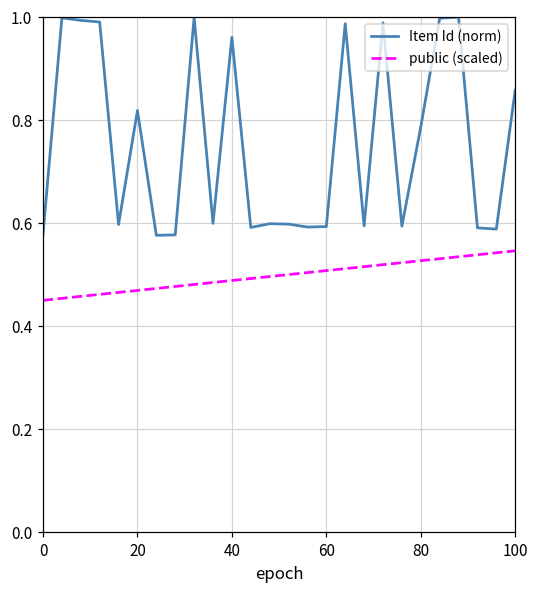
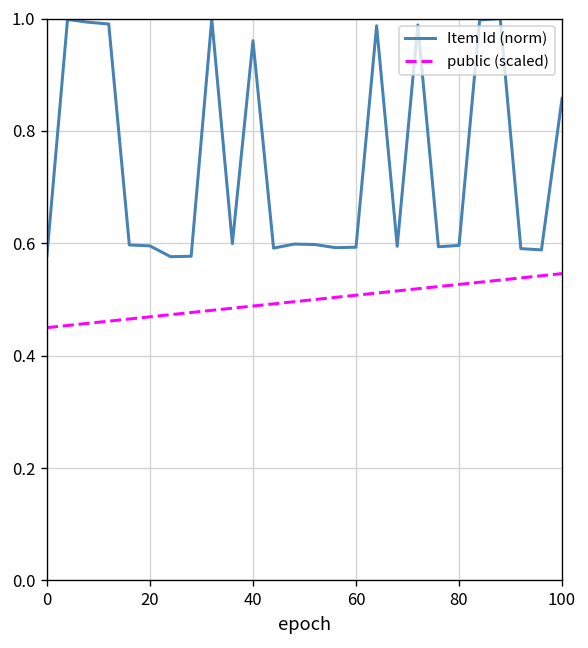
Item Id (norm), 20: 0.82 -> 0.60
Item Id (norm), 80: 0.79 -> 0.60
